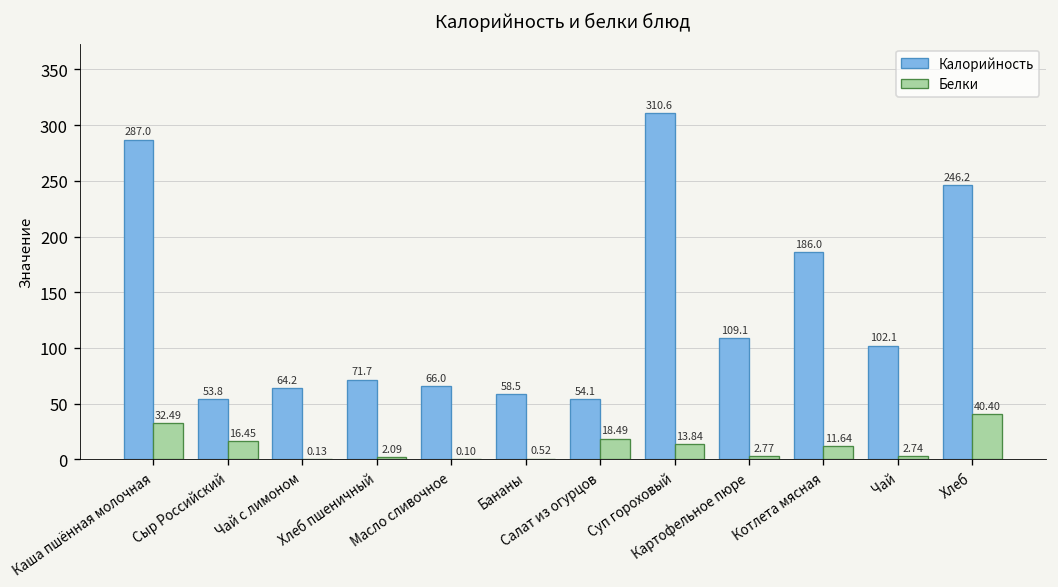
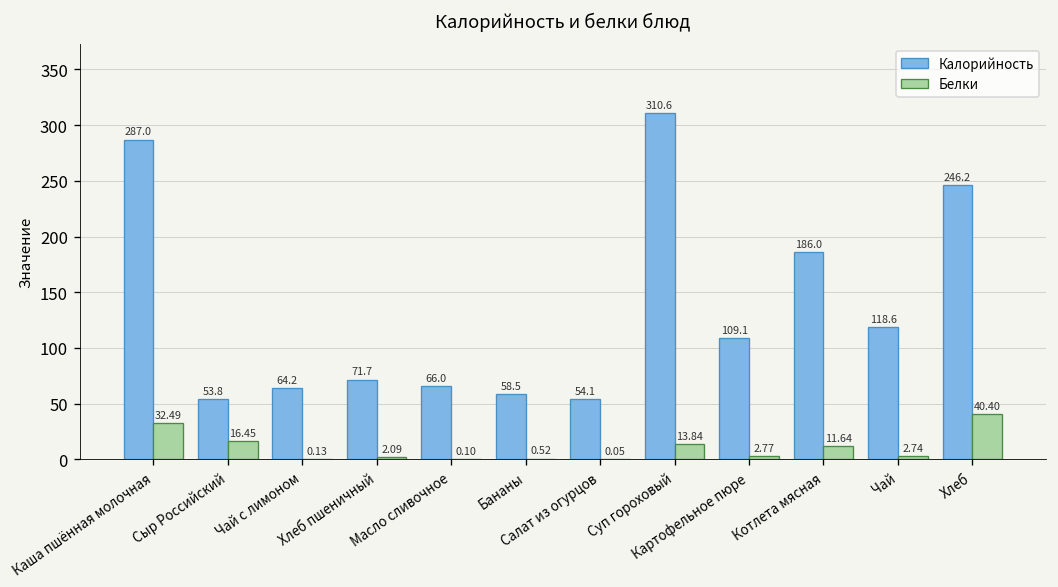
Белки, Салат из огурцов: 18.49 -> 0.05
Калорийность, Чай: 102.1 -> 118.6
